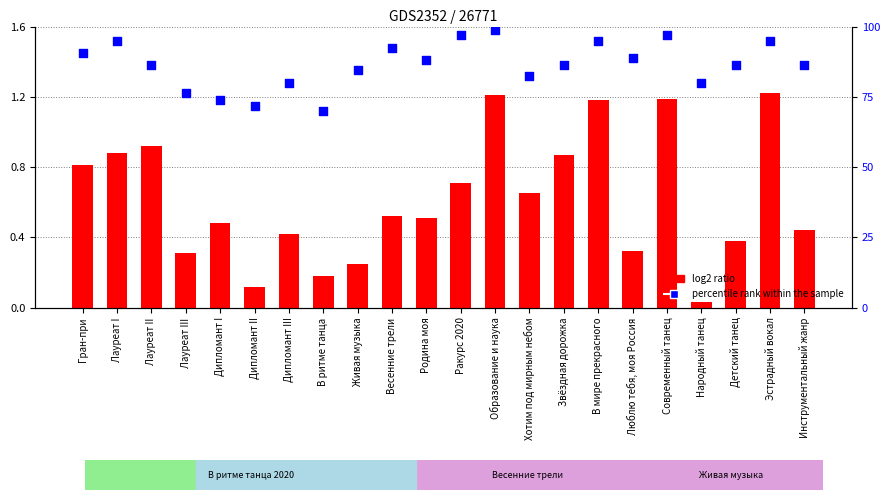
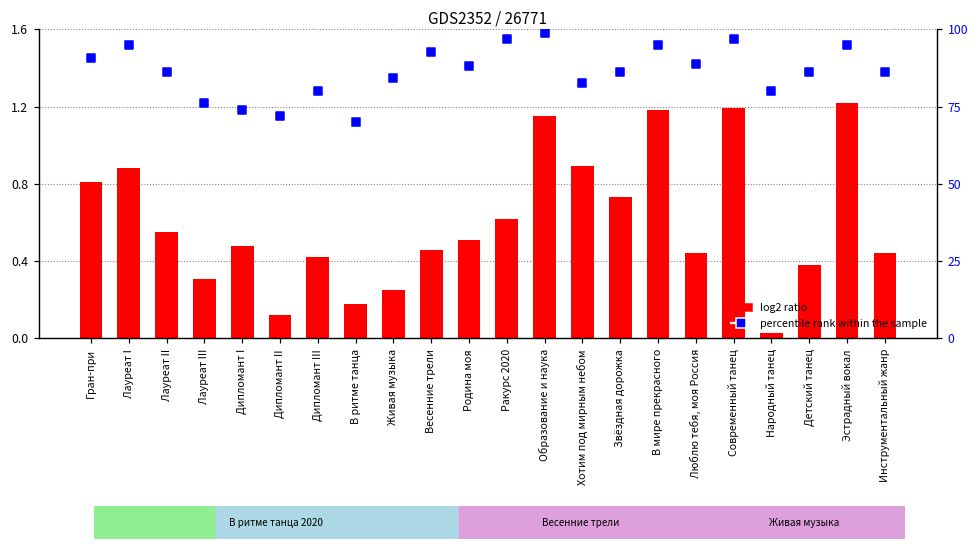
log2 ratio, Лауреат II: 0.92 -> 0.55
log2 ratio, Весенние трели: 0.52 -> 0.46
log2 ratio, Ракурс 2020: 0.71 -> 0.62
log2 ratio, Образование и наука: 1.21 -> 1.15
log2 ratio, Хотим под мирным небом: 0.65 -> 0.89
log2 ratio, Звёздная дорожка: 0.87 -> 0.73
log2 ratio, Люблю тебя, моя Россия: 0.32 -> 0.44
